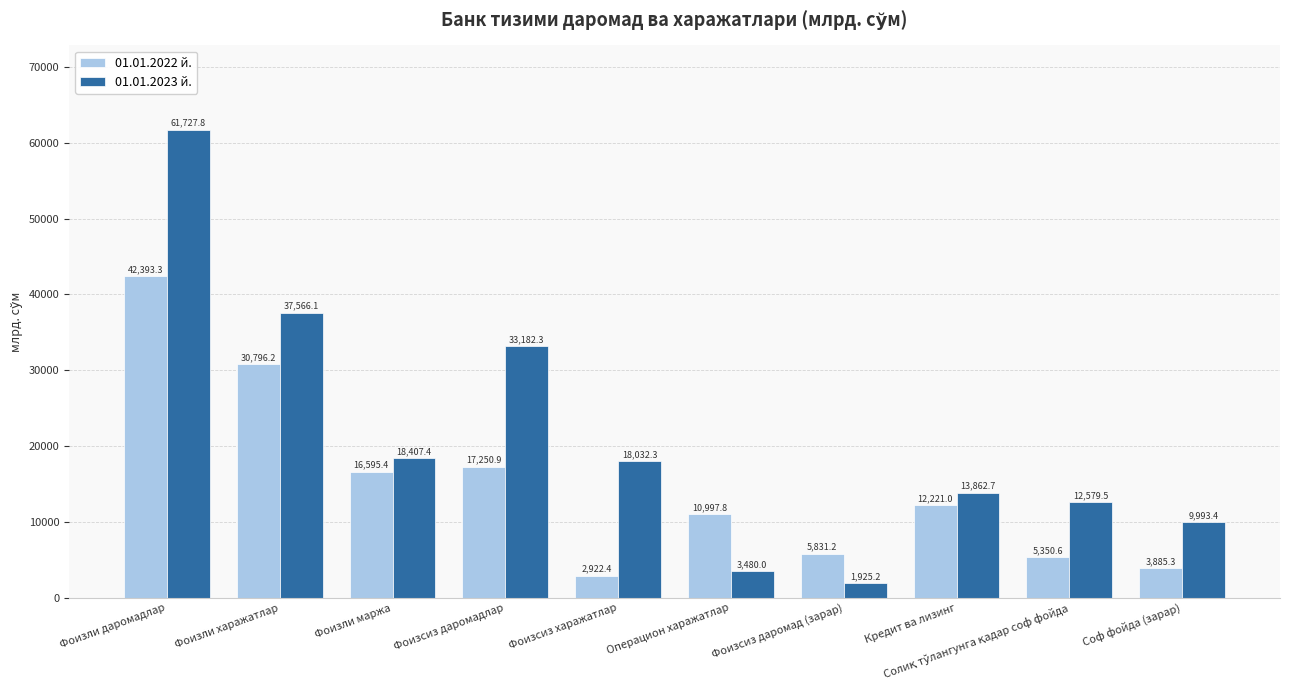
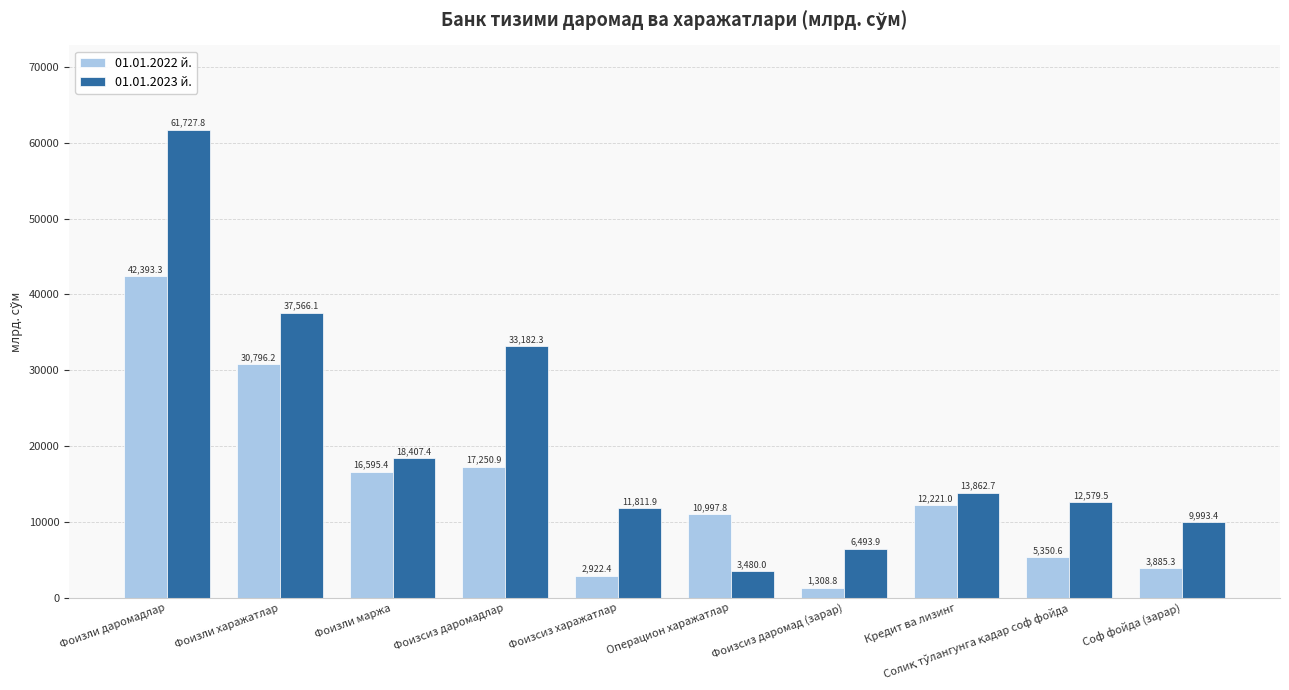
01.01.2023 й., Фоизсиз харажатлар: 18,032.3 -> 11,811.9
01.01.2022 й., Фоизсиз даромад (зарар): 5,831.2 -> 1,308.8
01.01.2023 й., Фоизсиз даромад (зарар): 1,925.2 -> 6,493.9
